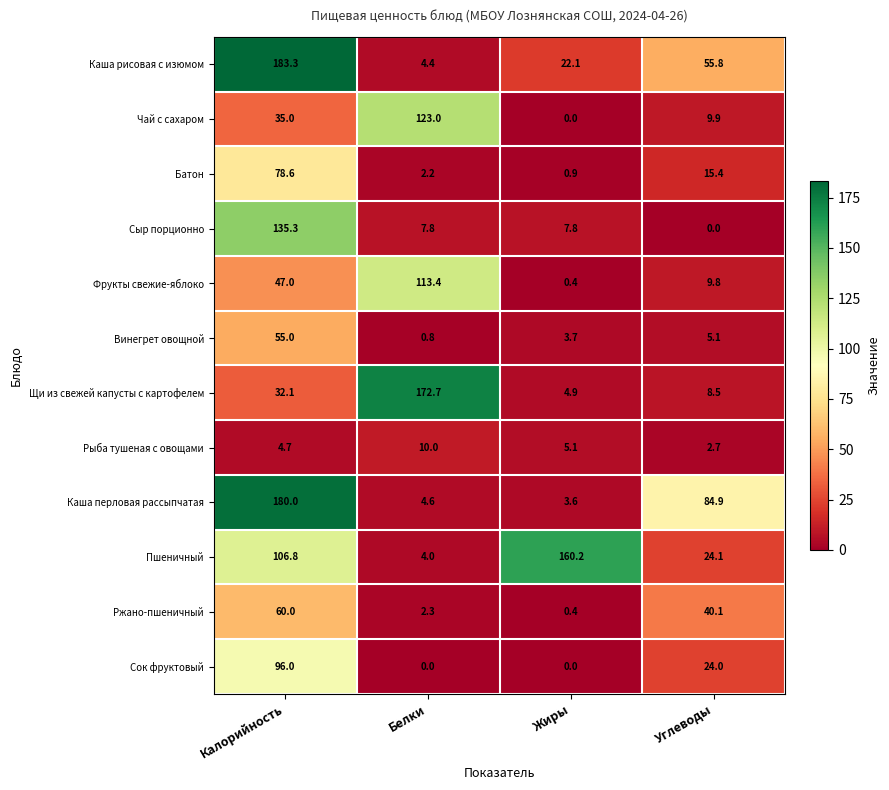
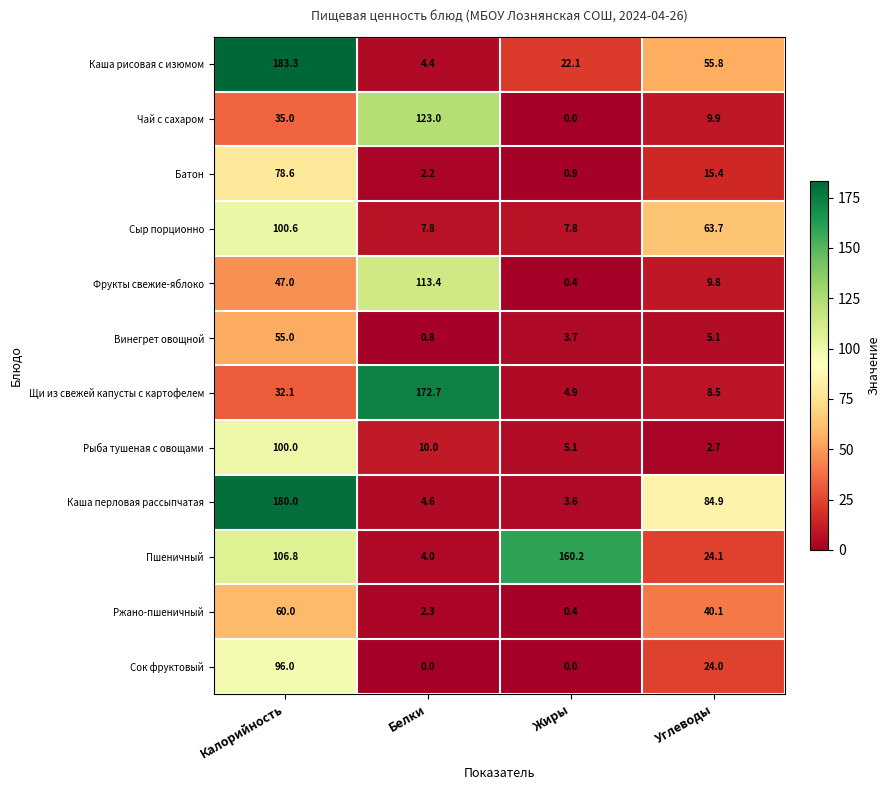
Сыр порционно, Калорийность: 135.3 -> 100.6
Сыр порционно, Углеводы: 0.0 -> 63.7
Рыба тушеная с овощами, Калорийность: 4.7 -> 100.0
